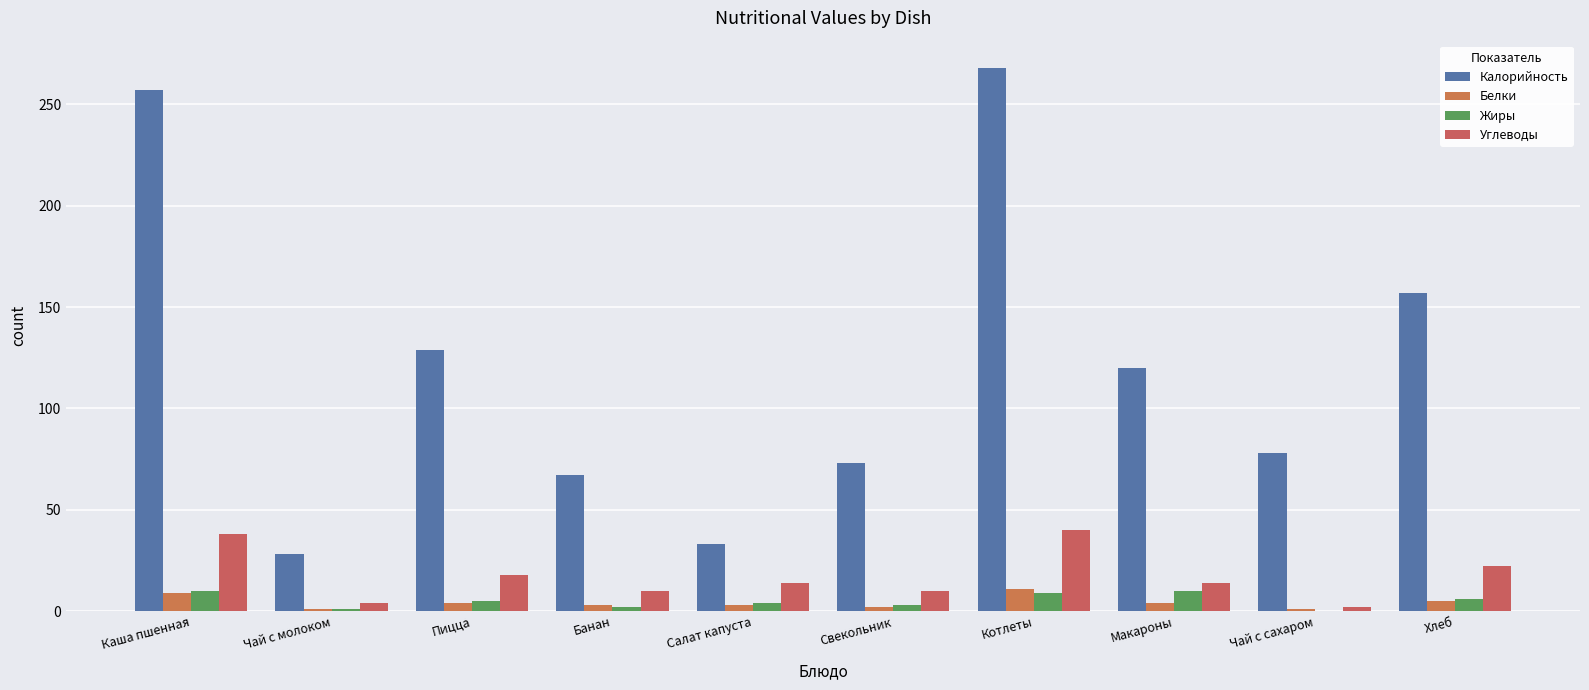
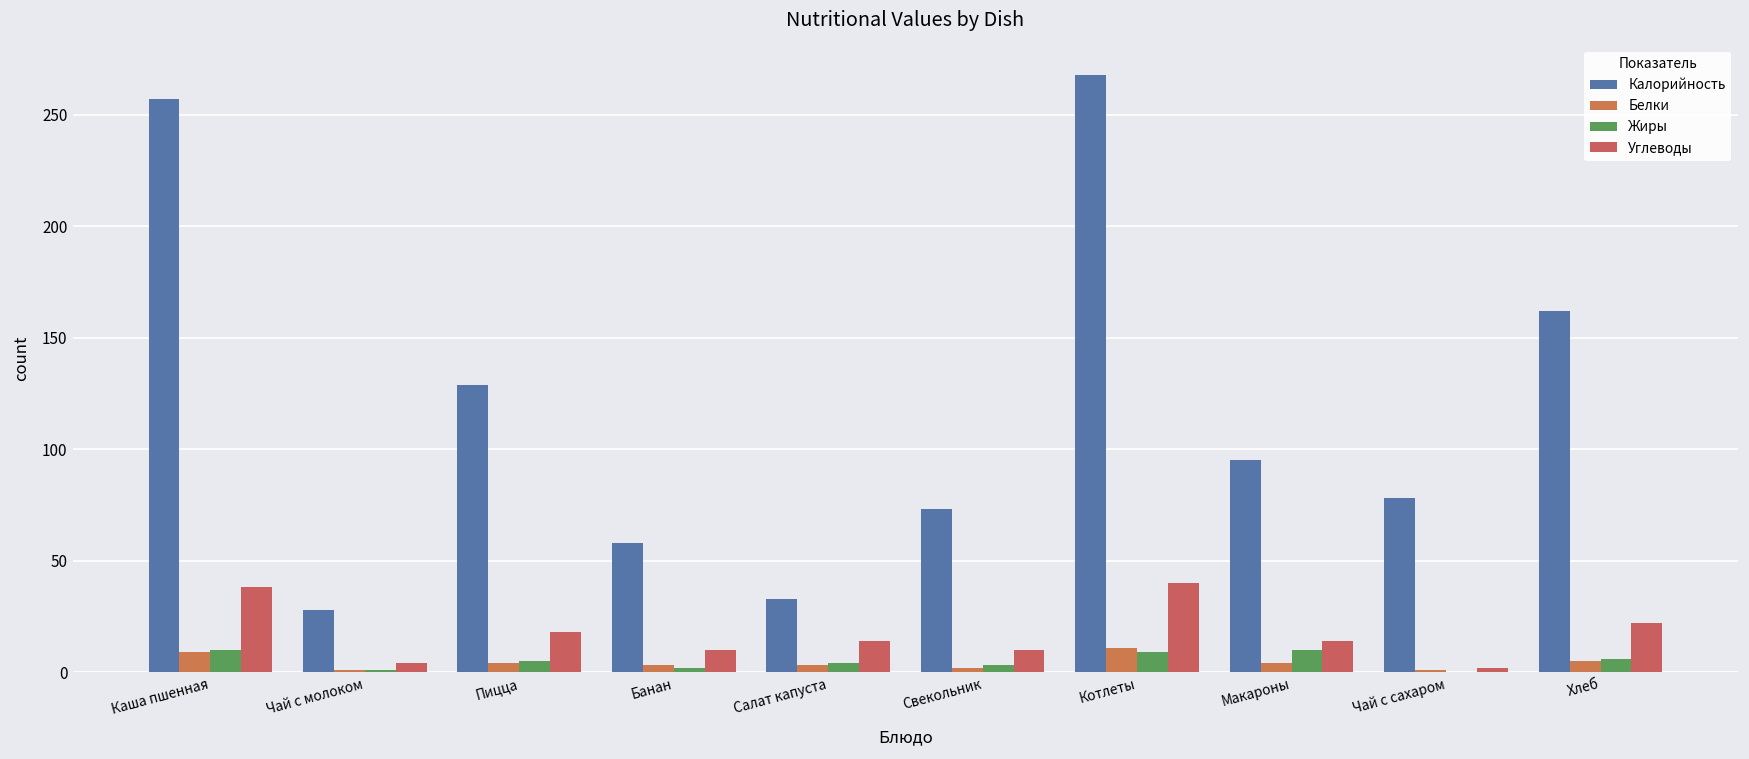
Калорийность, Банан: 67 -> 58
Калорийность, Макароны: 120 -> 95
Калорийность, Хлеб: 157 -> 162
